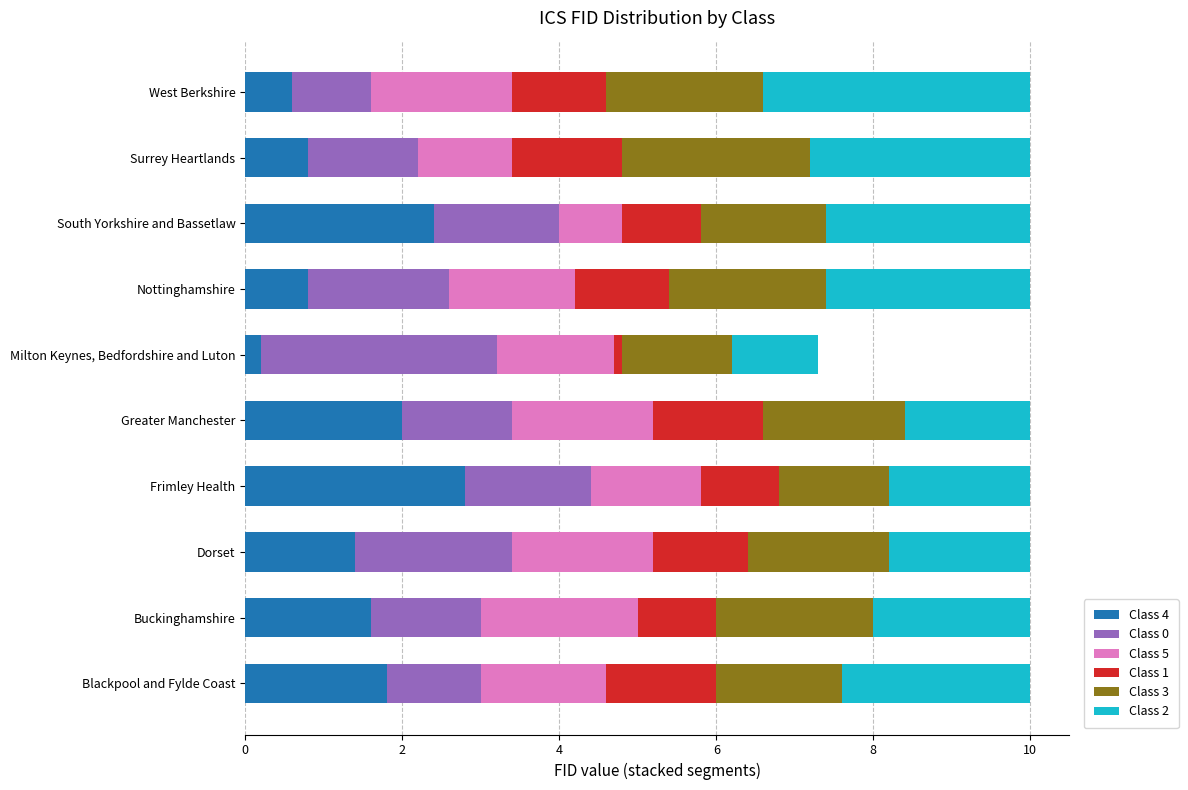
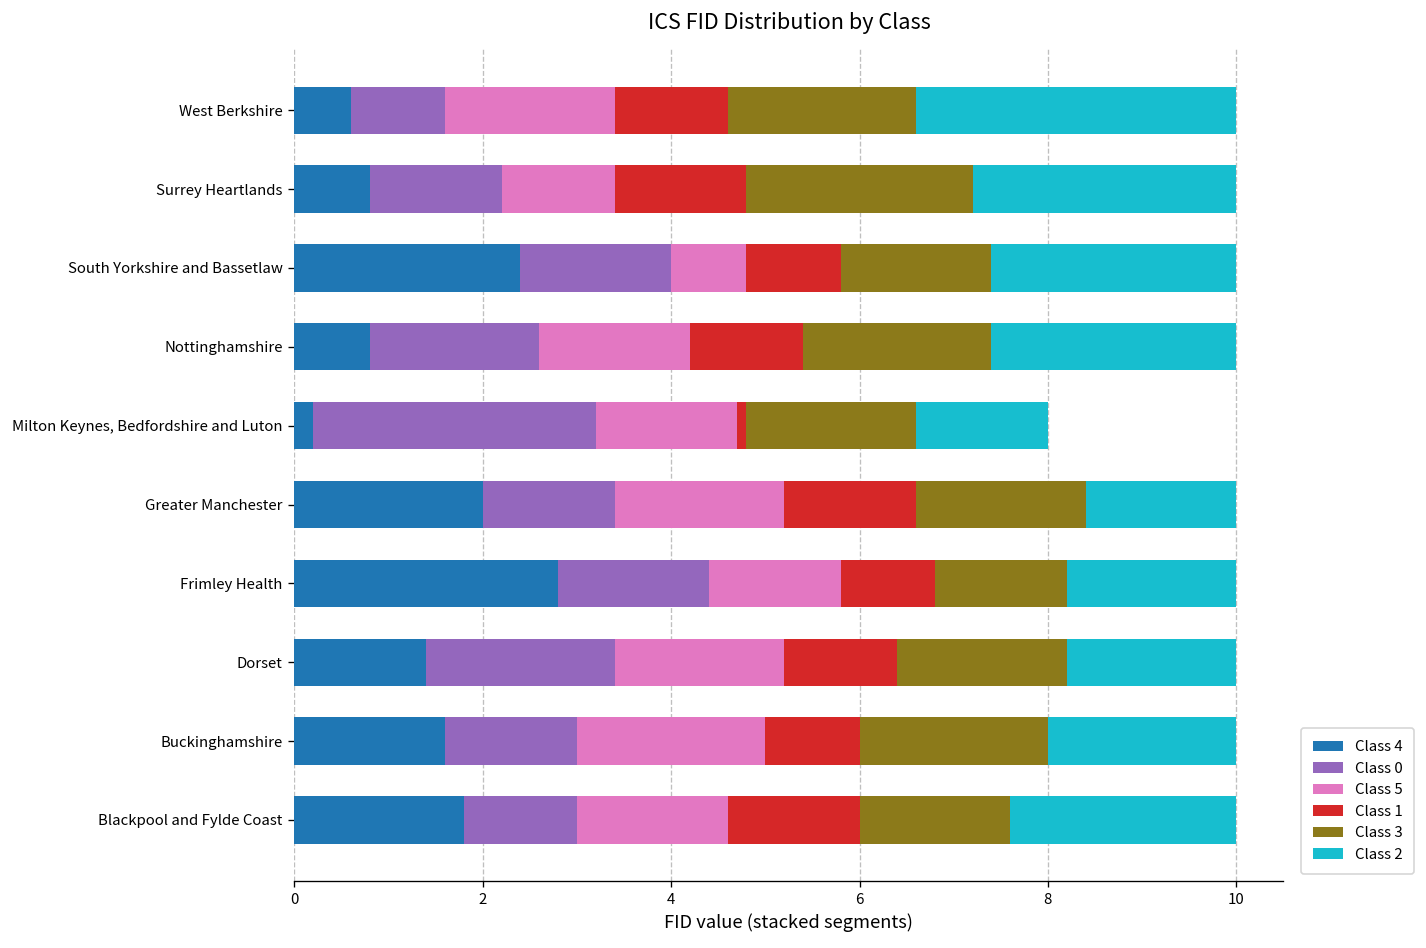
Class 3, Milton Keynes, Bedfordshire and Luton: 1.4 -> 1.8
Class 2, Milton Keynes, Bedfordshire and Luton: 1.1 -> 1.4
